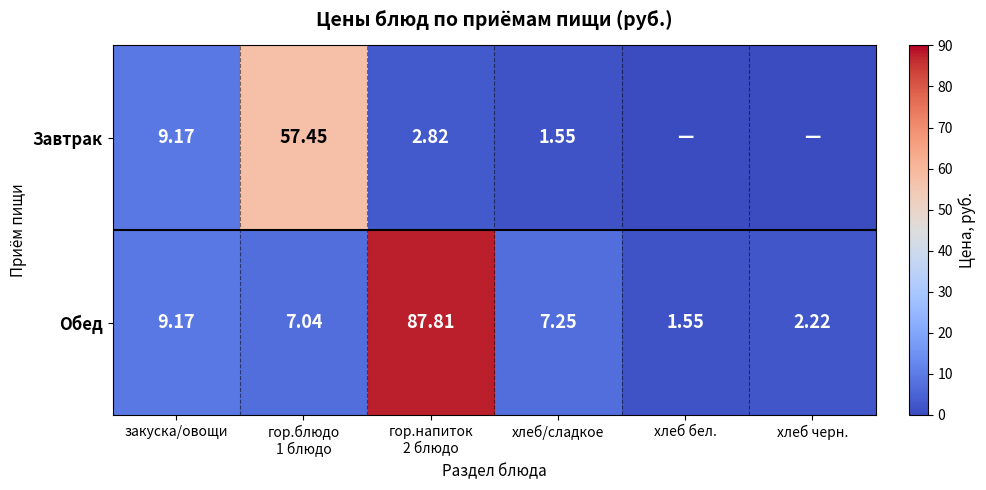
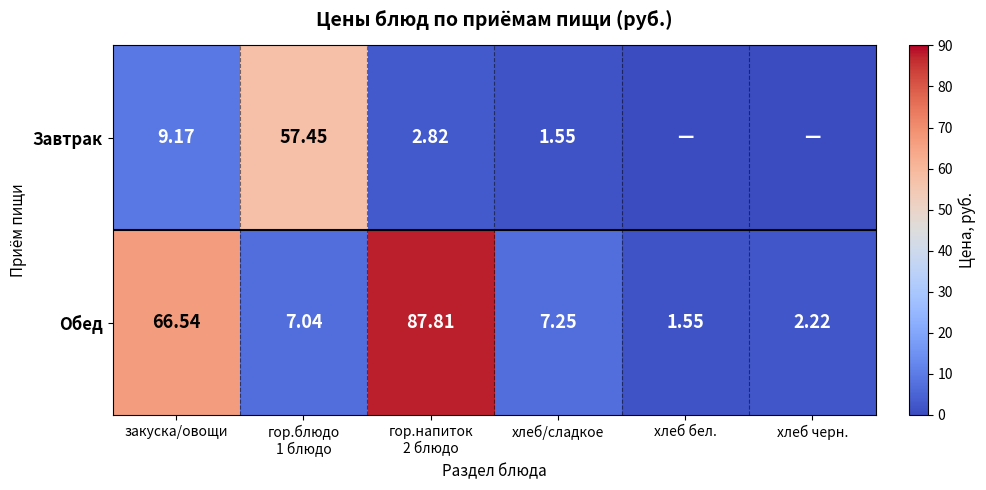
Обед, закуска/овощи: 9.17 -> 66.54
